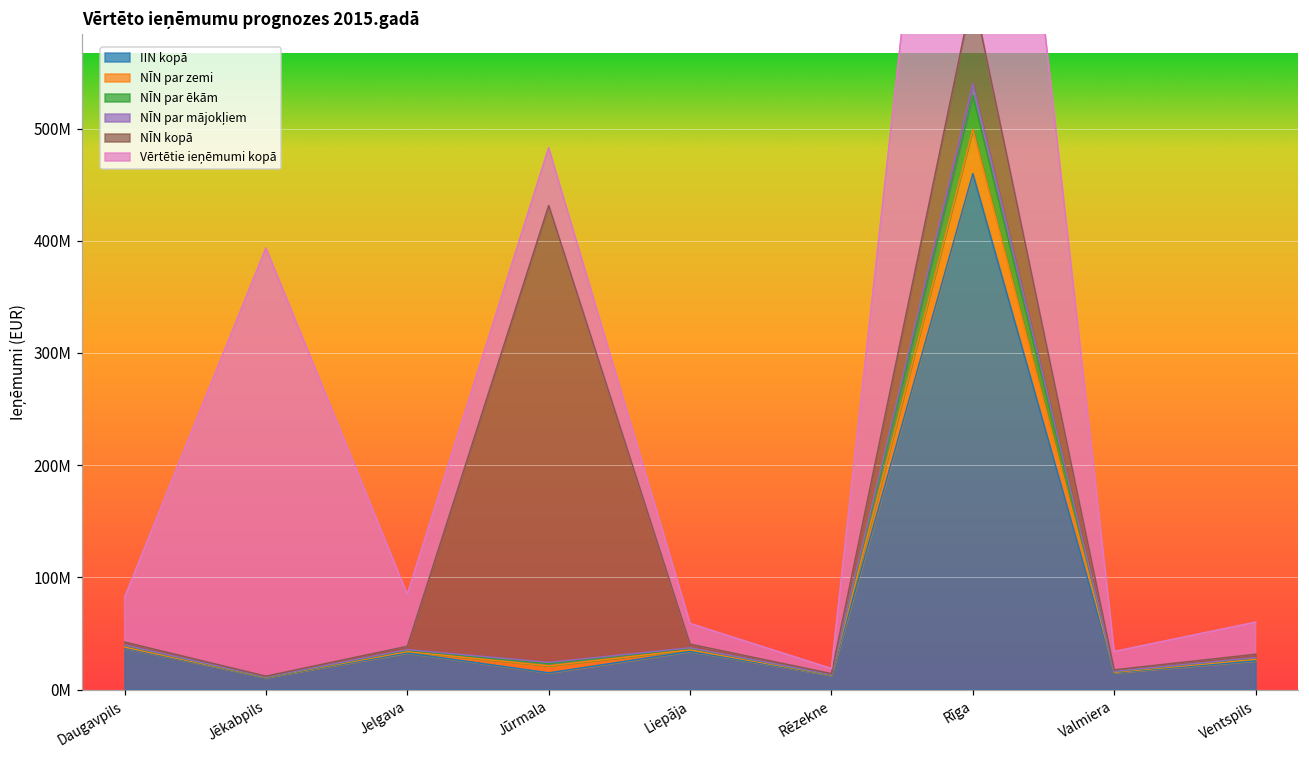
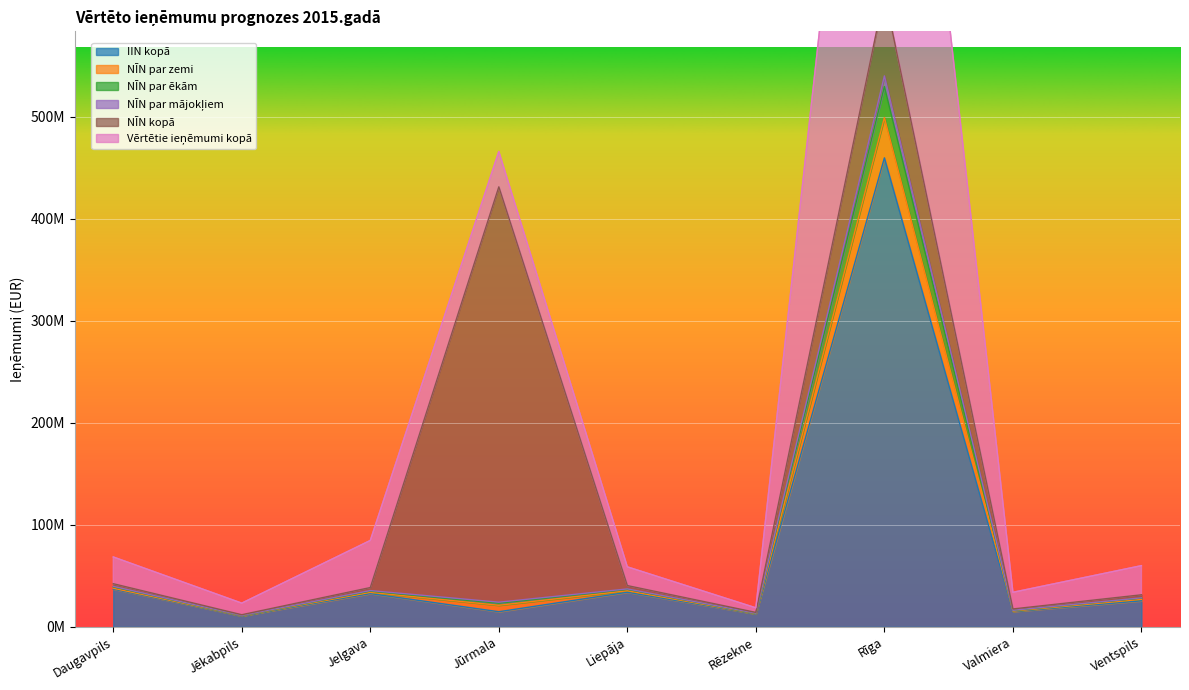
Vērtētie ieņēmumi kopā, Daugavpils: 40000000 -> 26000000
Vērtētie ieņēmumi kopā, Jēkabpils: 382000000 -> 11000000
Vērtētie ieņēmumi kopā, Jūrmala: 51000000 -> 35000000
